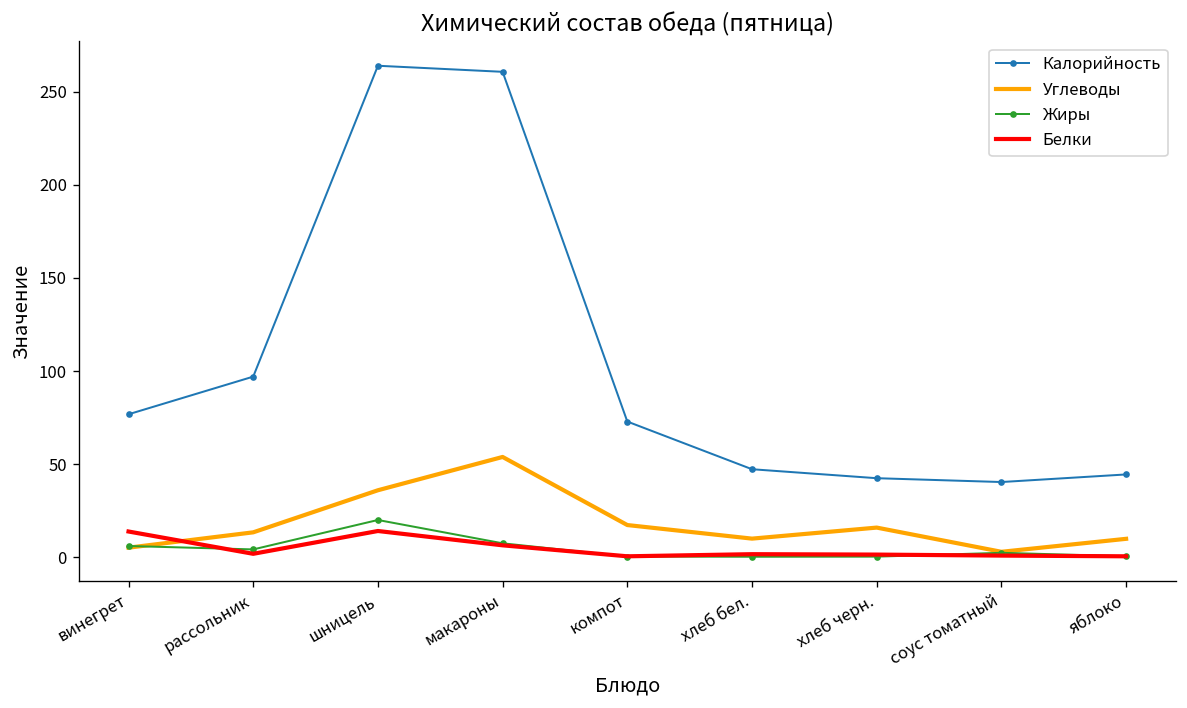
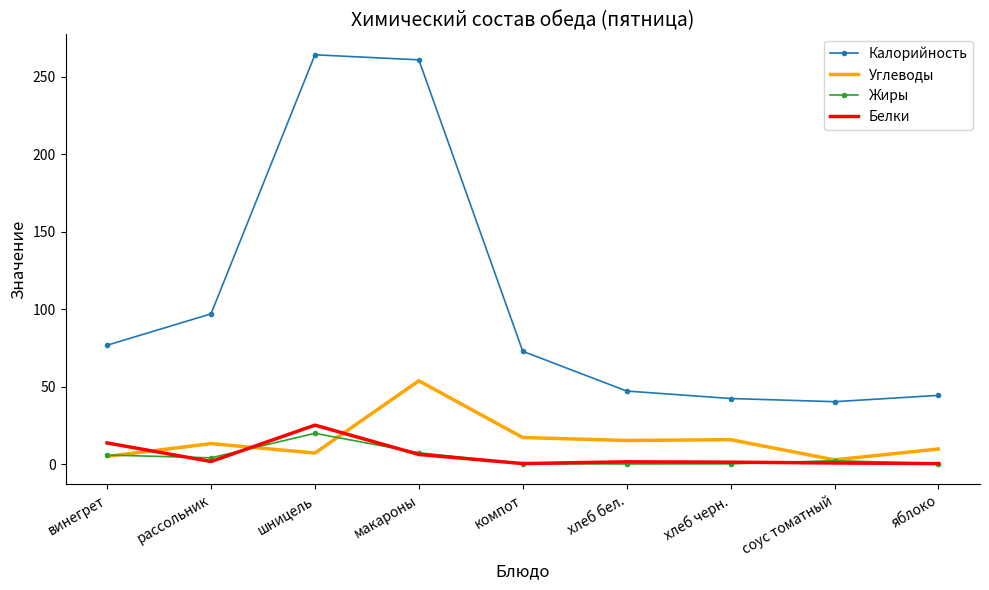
Углеводы, шницель: 36 -> 7
Белки, шницель: 14 -> 25
Углеводы, хлеб бел.: 10 -> 15
